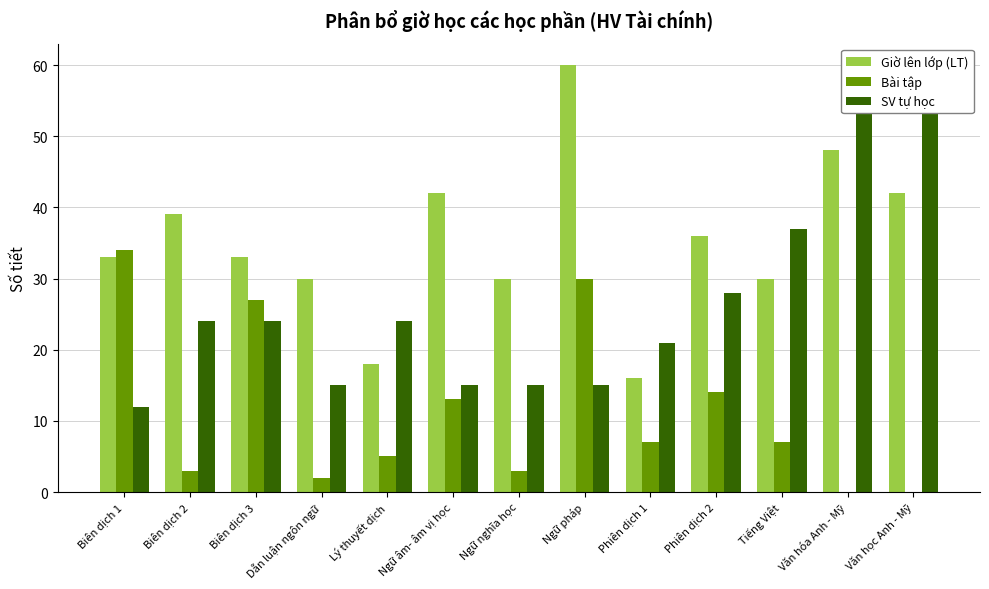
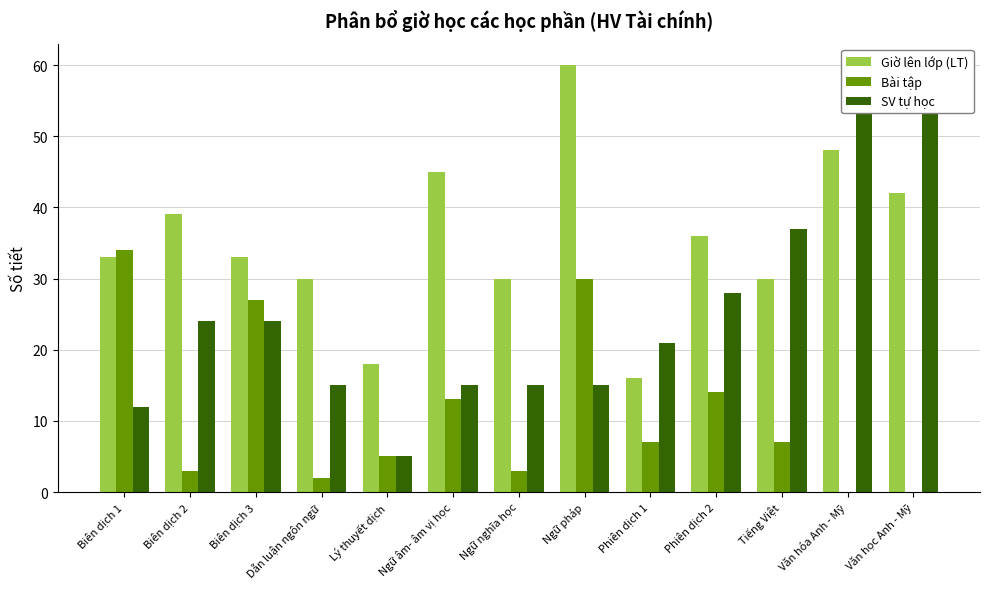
SV tự học, Lý thuyết dịch: 24 -> 5
Giờ lên lớp (LT), Ngữ âm- âm vị học: 42 -> 45
